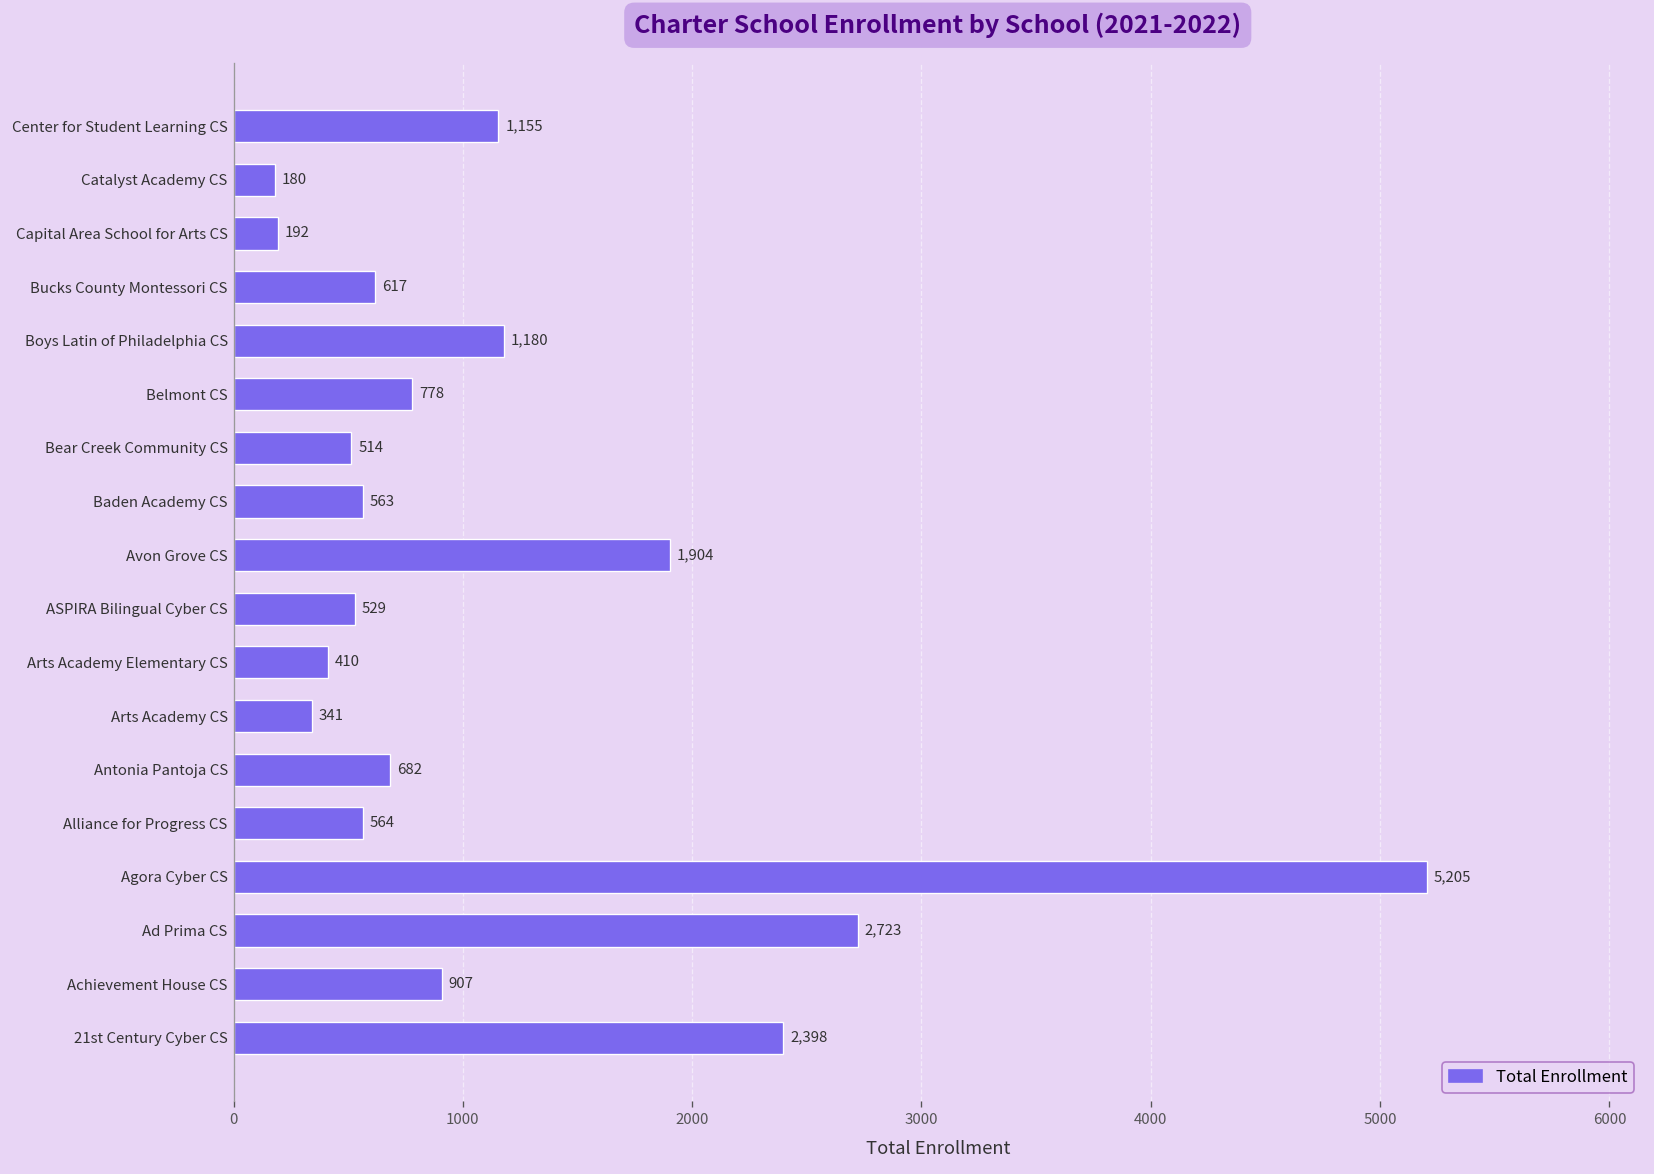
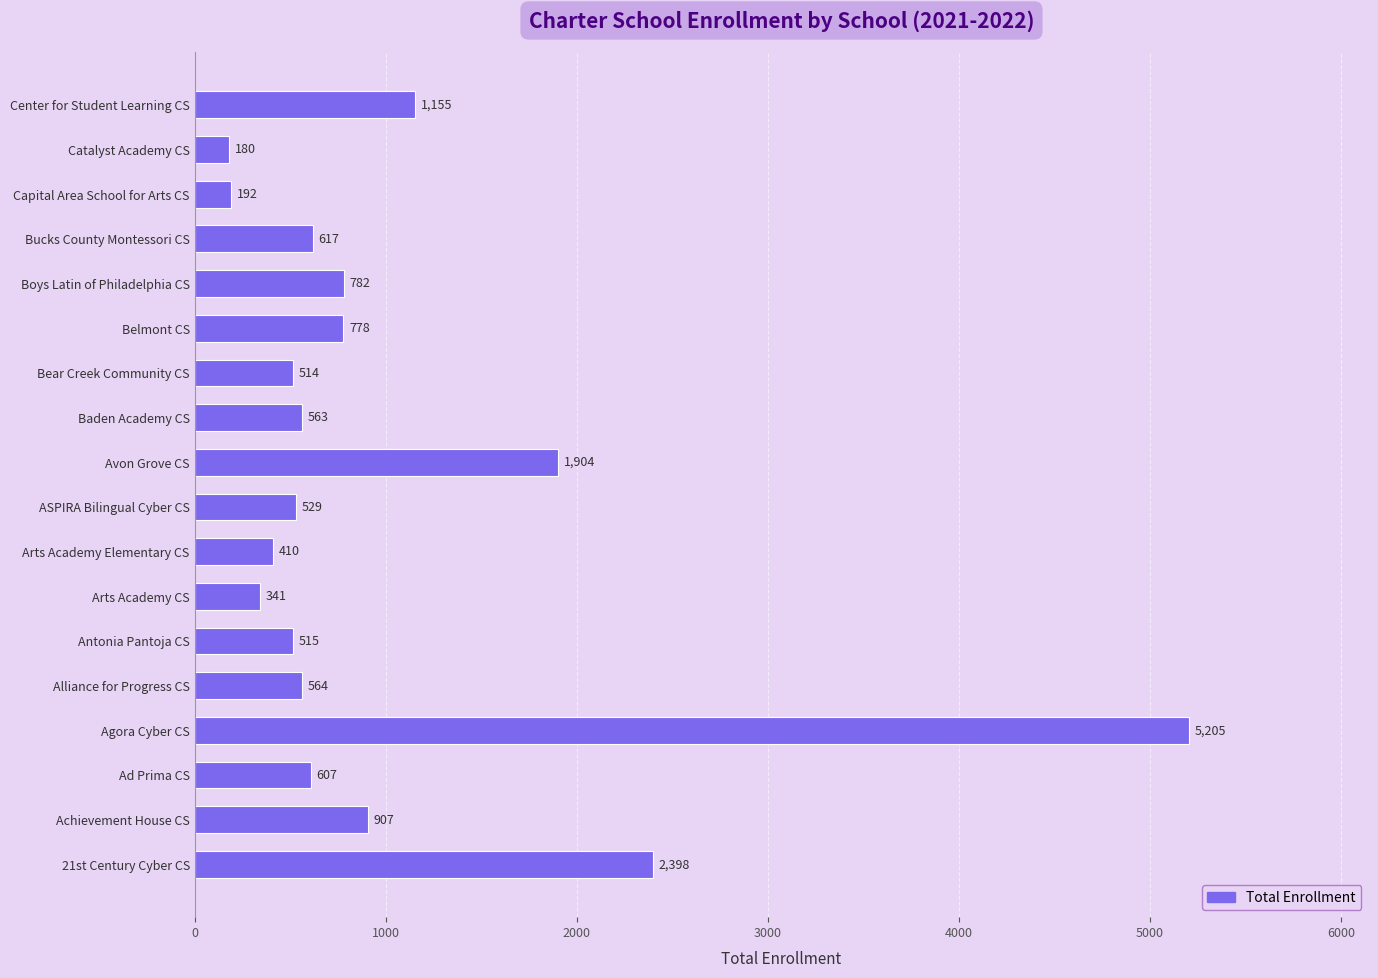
Boys Latin of Philadelphia CS: 1,180 -> 782
Antonia Pantoja CS: 682 -> 515
Ad Prima CS: 2,723 -> 607
